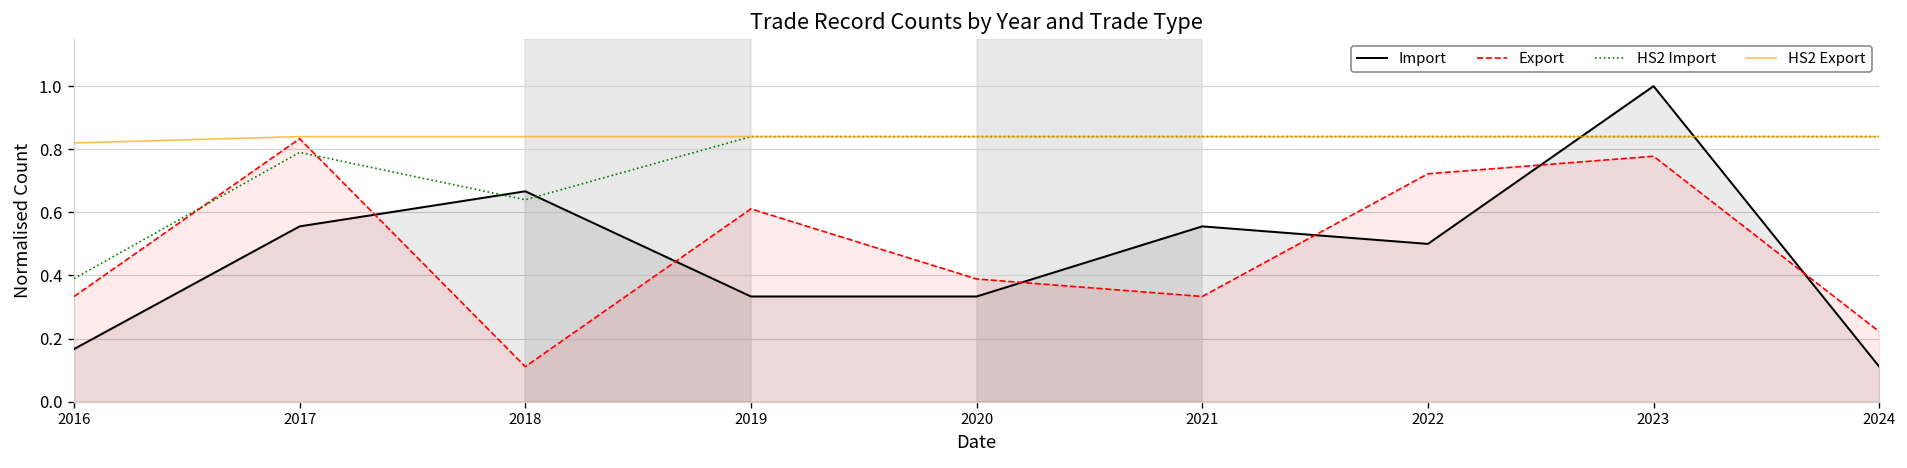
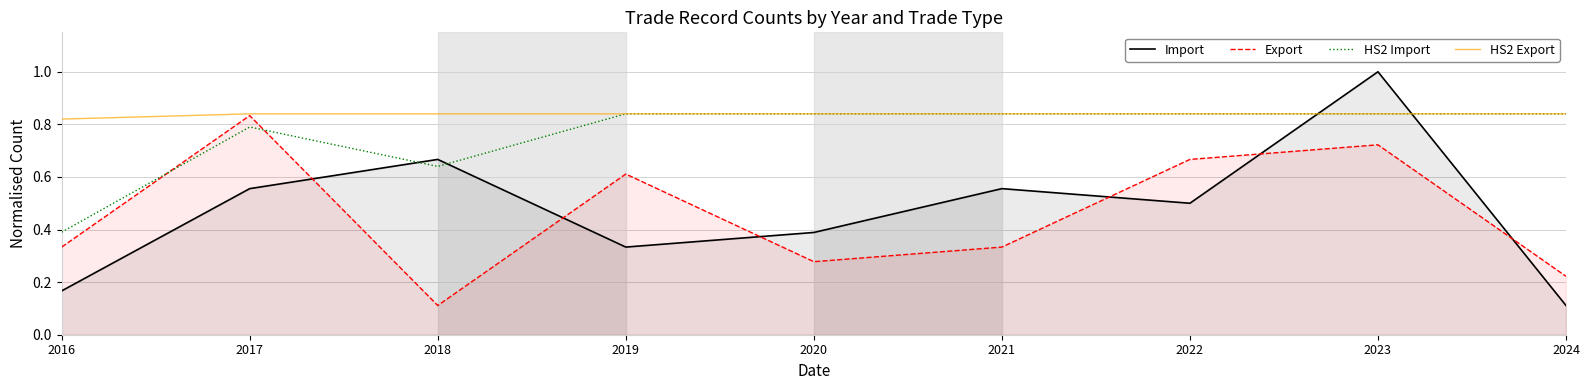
Import, 2020: 0.33 -> 0.39
Export, 2020: 0.39 -> 0.28
Export, 2022: 0.72 -> 0.67
Export, 2023: 0.78 -> 0.72
